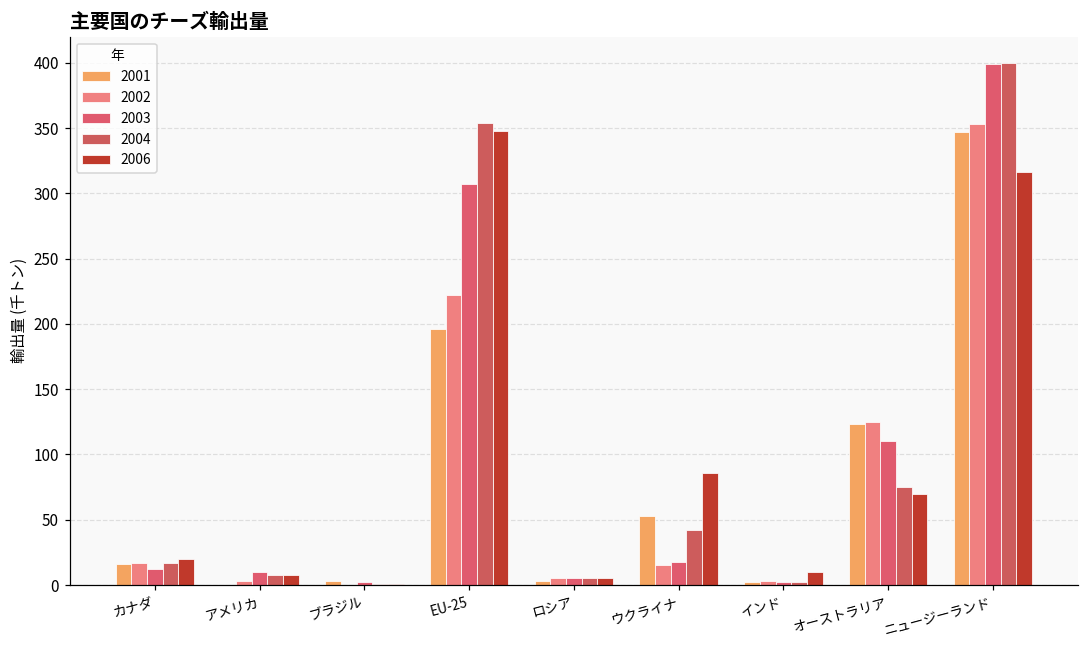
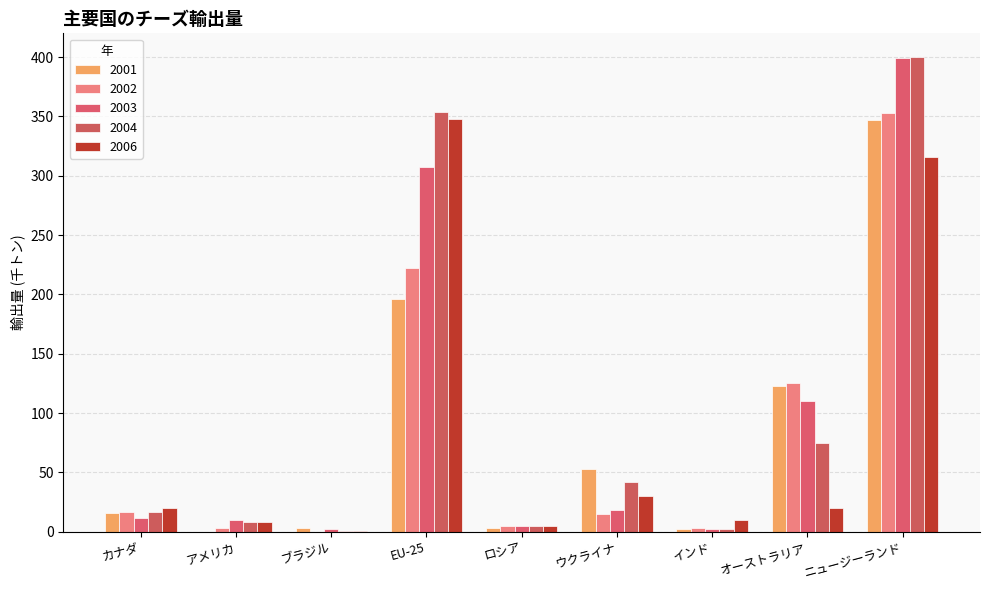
2006, ウクライナ: 86 -> 30
2006, オーストラリア: 70 -> 20
